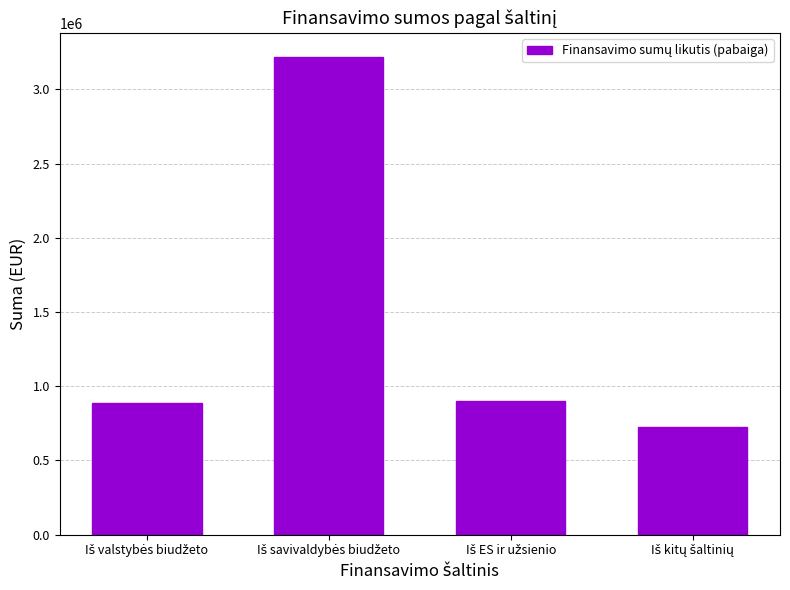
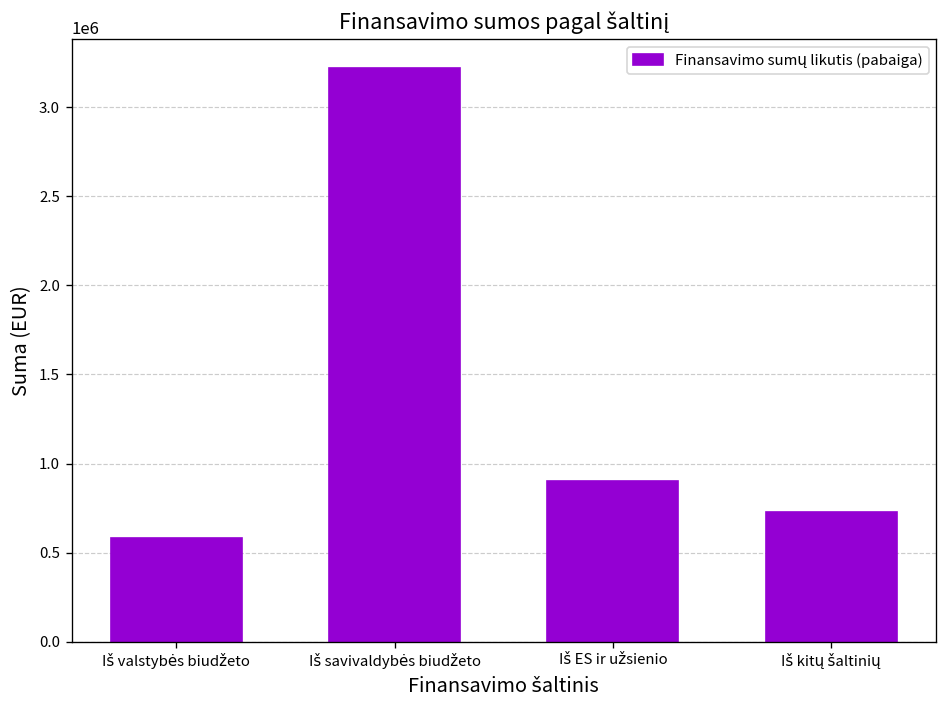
Iš valstybės biudžeto: 890000 -> 580000
